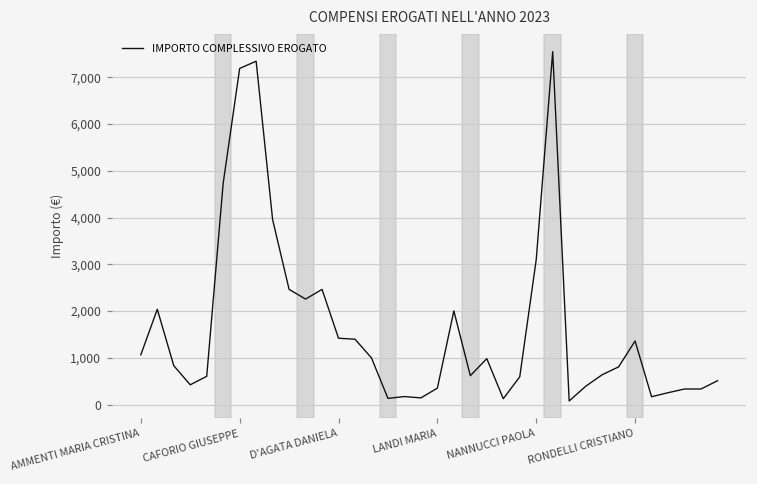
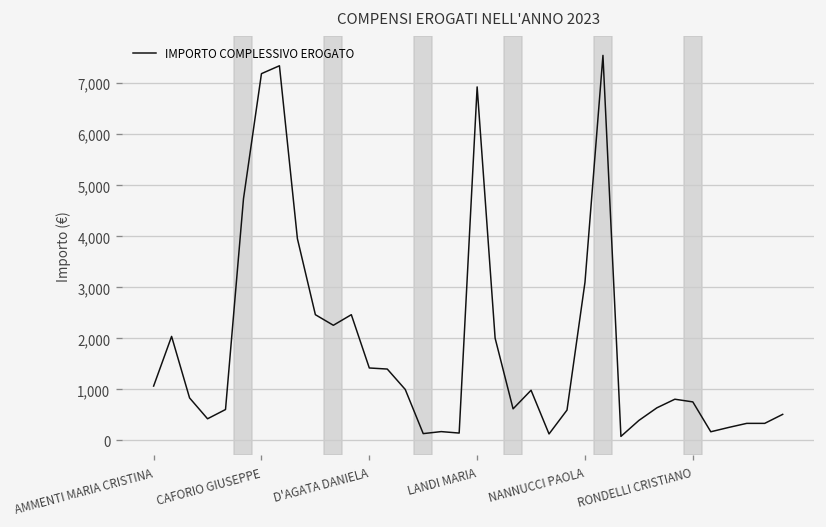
LANDI MARIA: 400 -> 6,900
RONDELLI CRISTIANO: 1,400 -> 800
